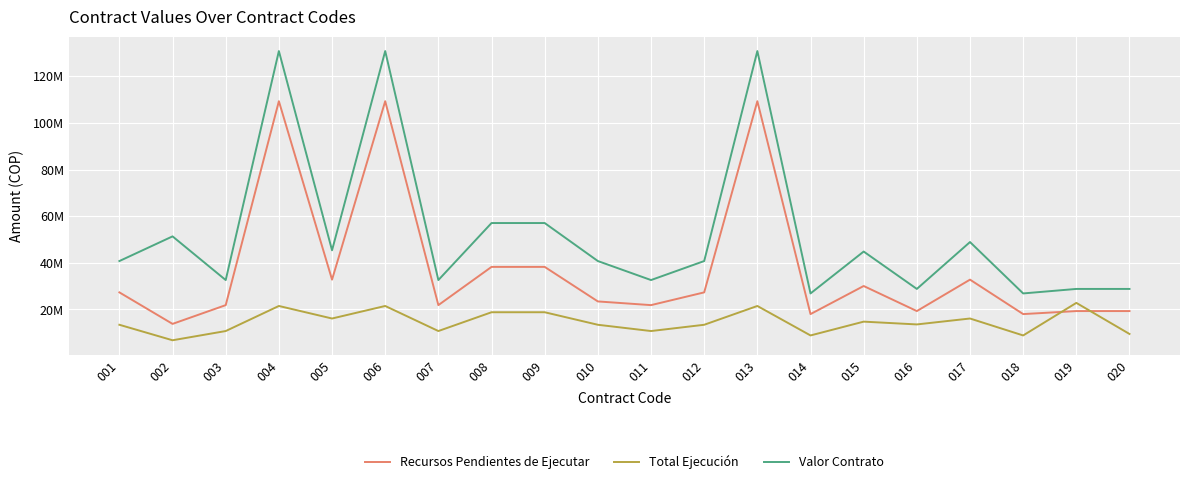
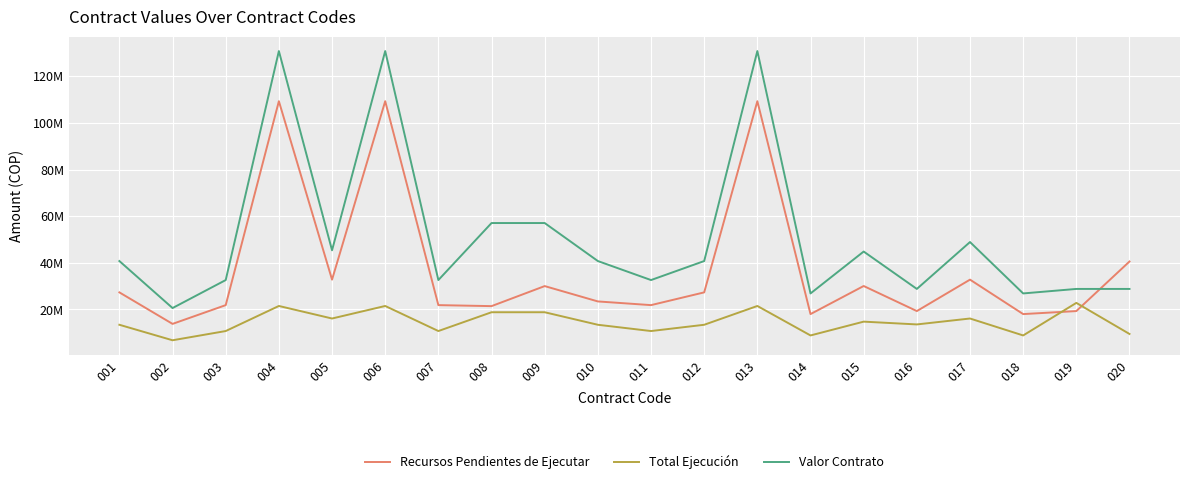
Valor Contrato, 002: 51000000 -> 21000000
Recursos Pendientes de Ejecutar, 008: 38000000 -> 21000000
Recursos Pendientes de Ejecutar, 009: 38000000 -> 30000000
Recursos Pendientes de Ejecutar, 020: 19000000 -> 41000000
